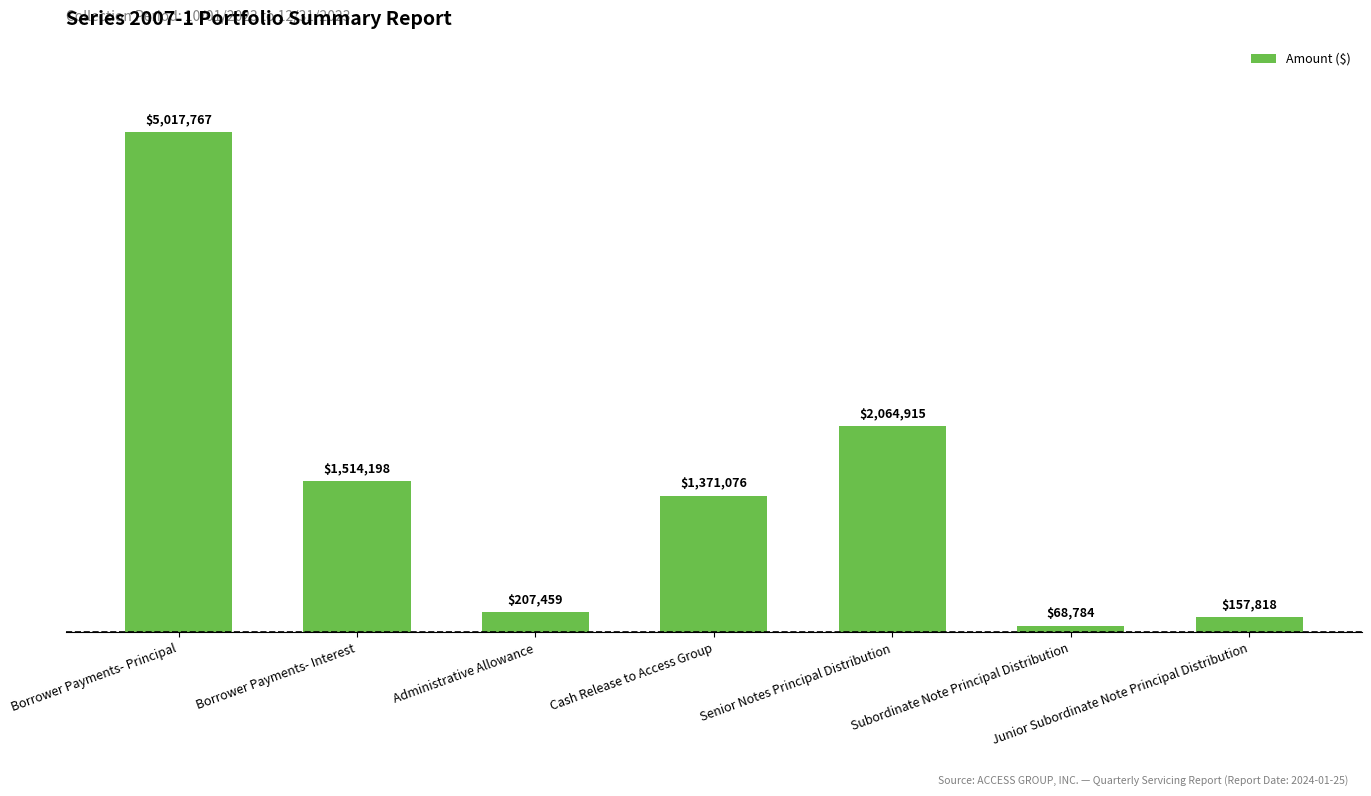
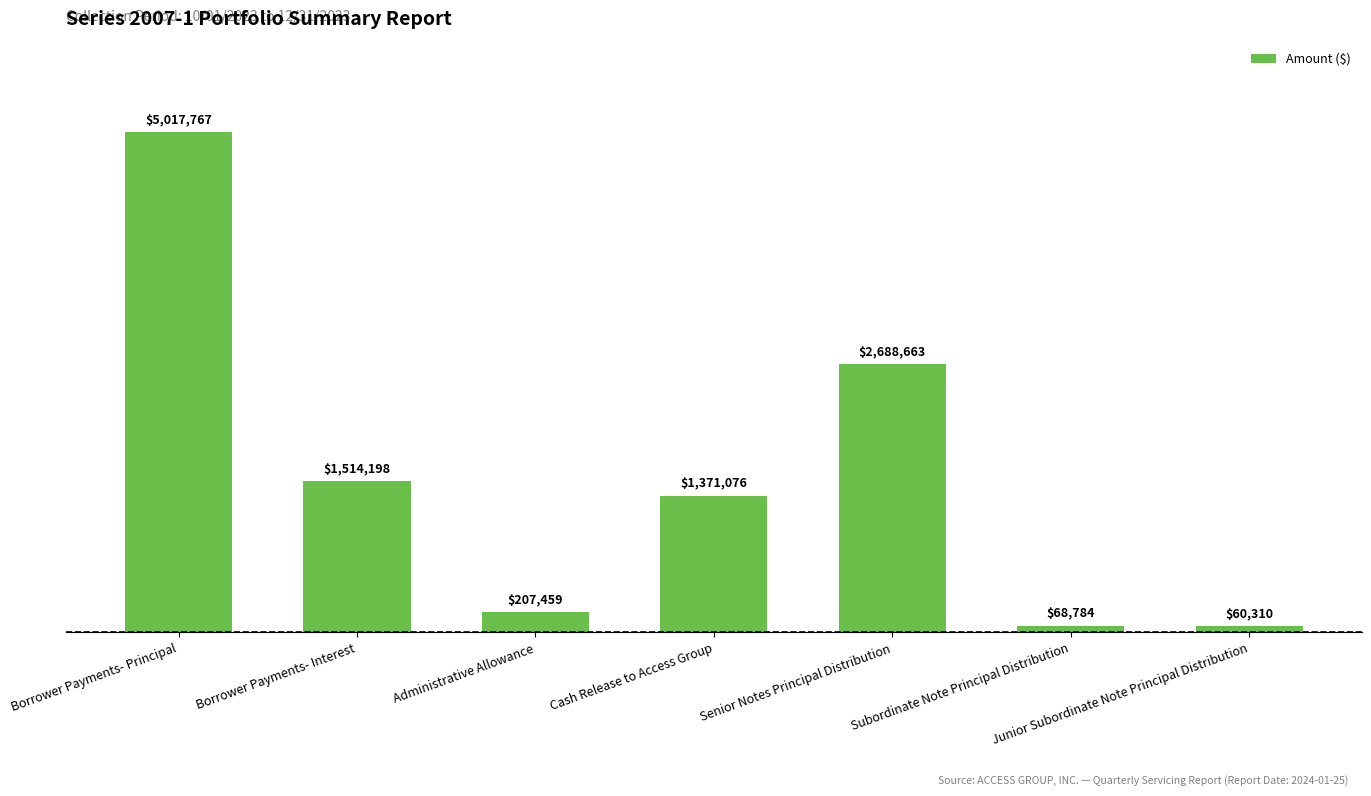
Senior Notes Principal Distribution: $2,064,915 -> $2,688,663
Junior Subordinate Note Principal Distribution: $157,818 -> $60,310
